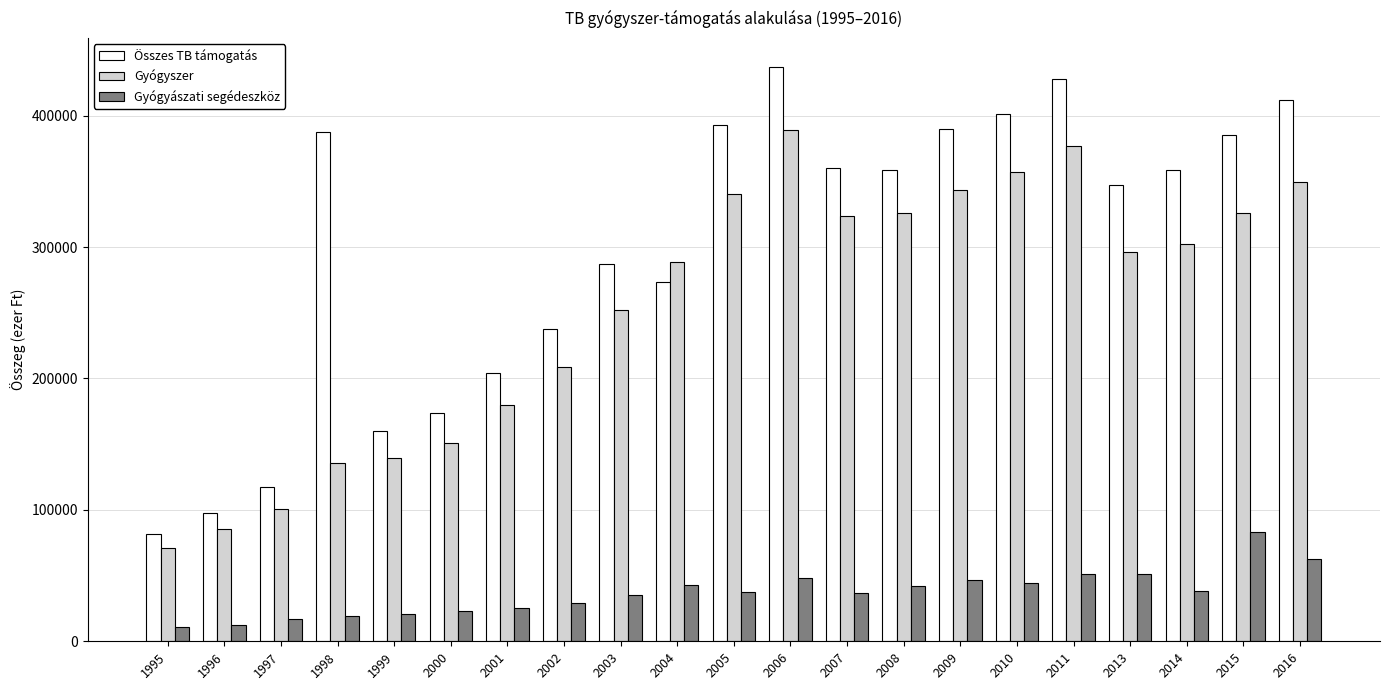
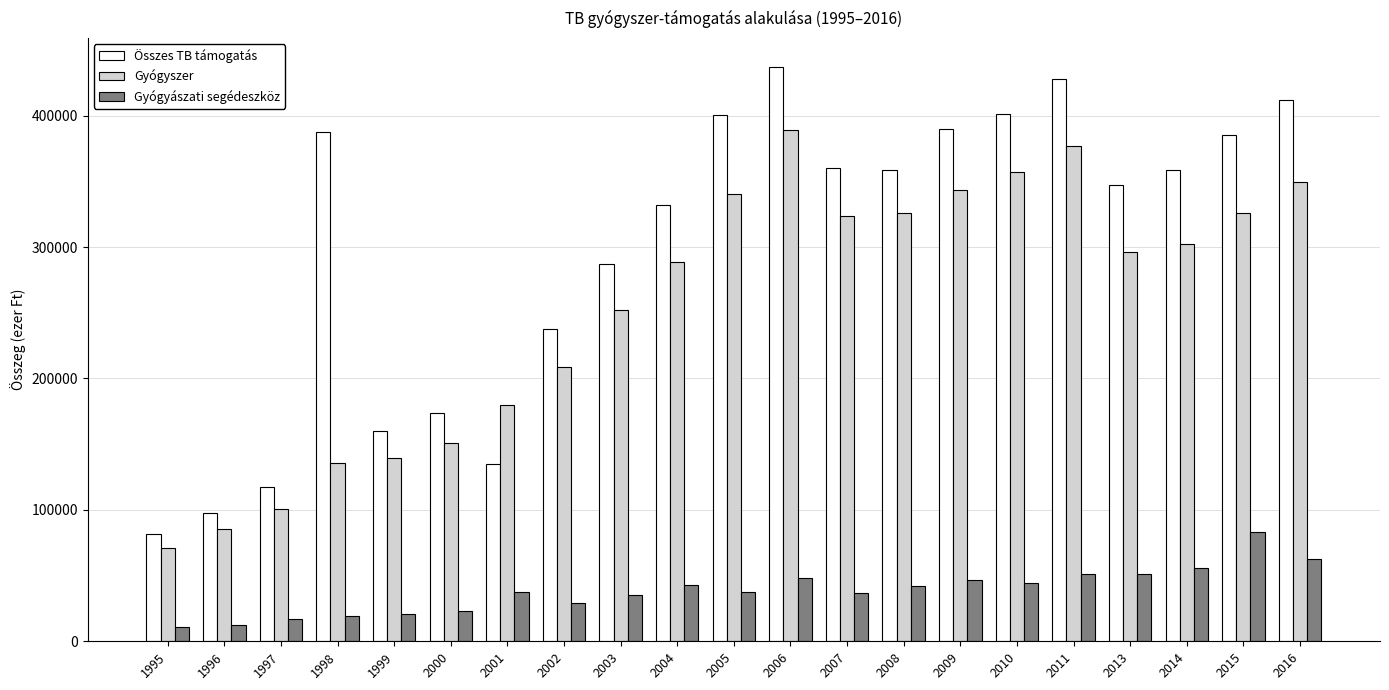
Összes TB támogatás, 2001: 204000 -> 135000
Gyógyászati segédeszköz, 2001: 25000 -> 37000
Összes TB támogatás, 2004: 273000 -> 332000
Összes TB támogatás, 2005: 393000 -> 401000
Gyógyászati segédeszköz, 2014: 38000 -> 56000
